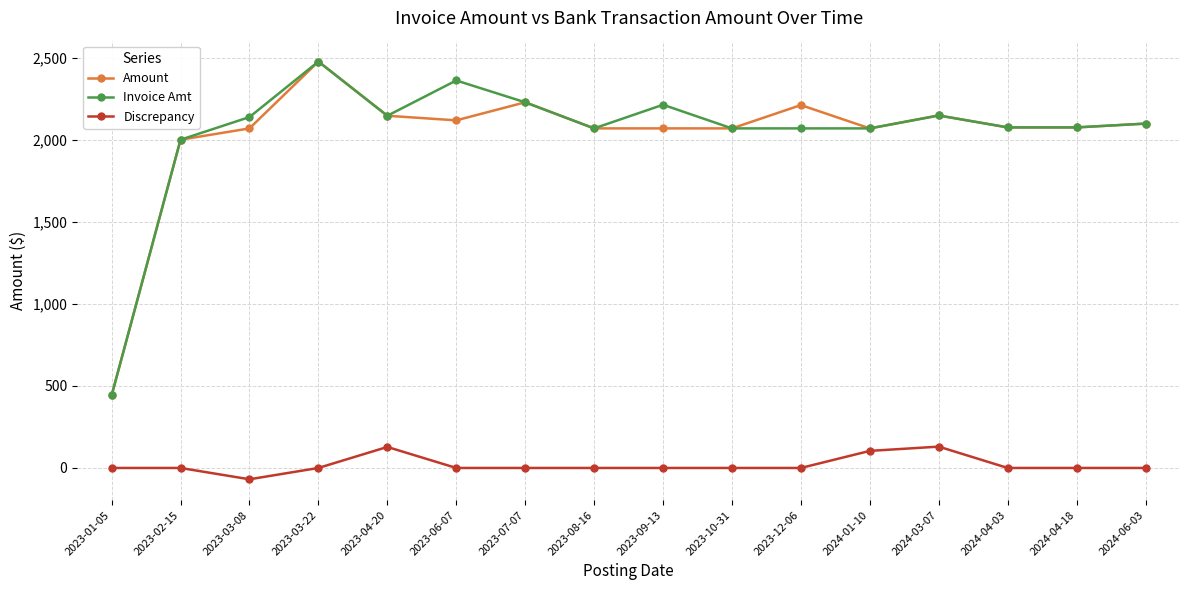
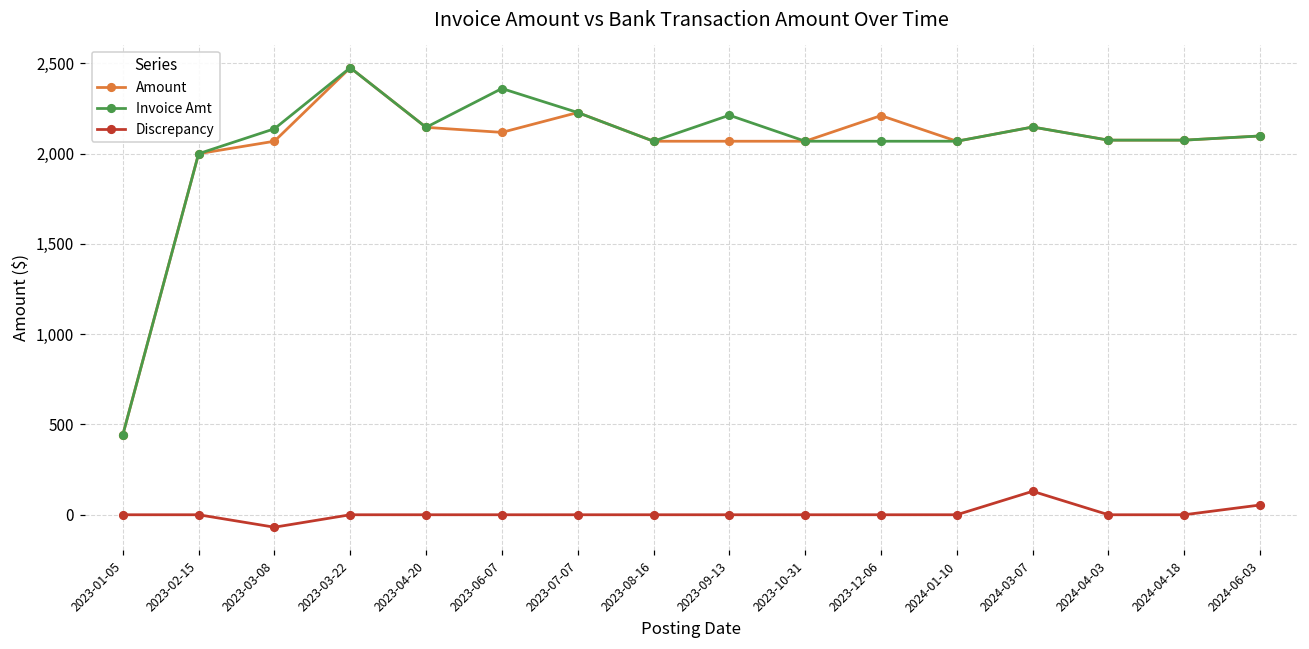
Discrepancy, 2023-04-20: 130 -> 0
Discrepancy, 2024-01-10: 100 -> 0
Discrepancy, 2024-06-03: 0 -> 50
